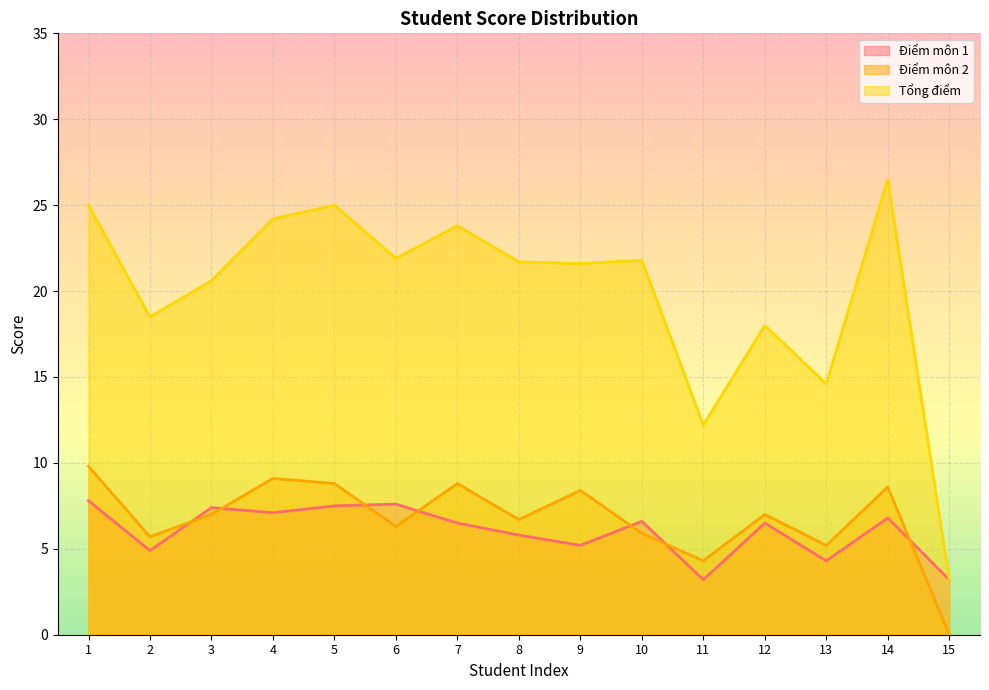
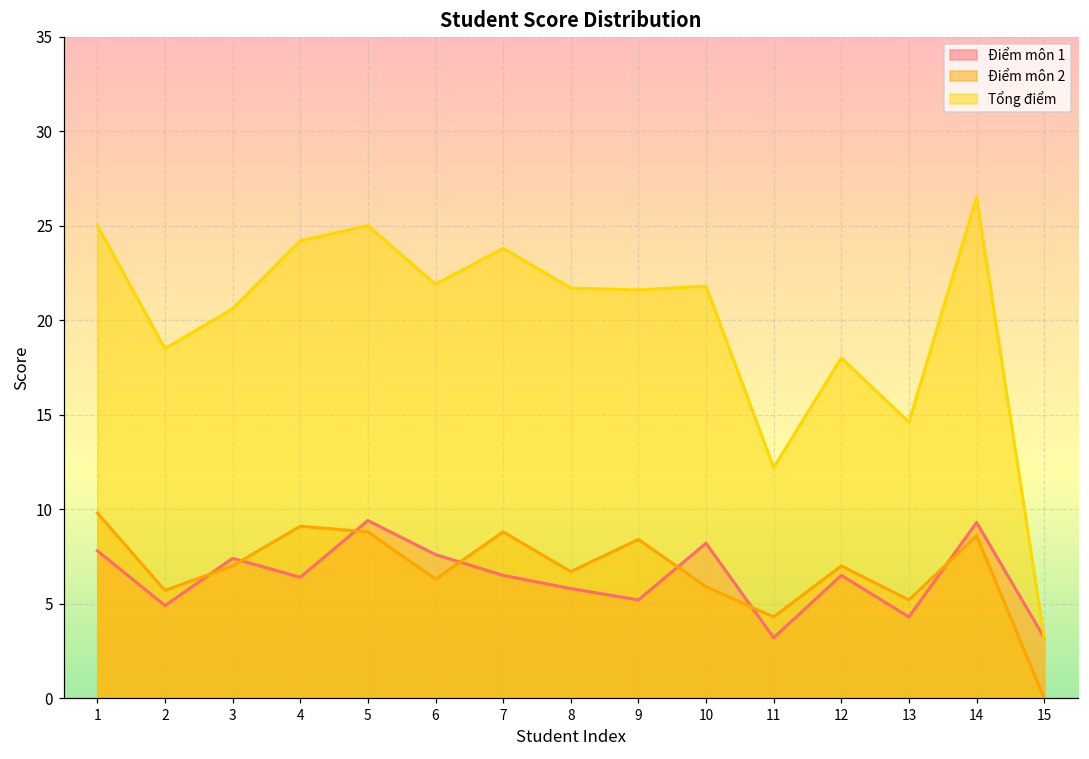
Điểm môn 1, 4: 7.1 -> 6.4
Điểm môn 1, 5: 7.5 -> 9.4
Điểm môn 1, 10: 6.6 -> 8.2
Điểm môn 1, 14: 6.8 -> 9.3
